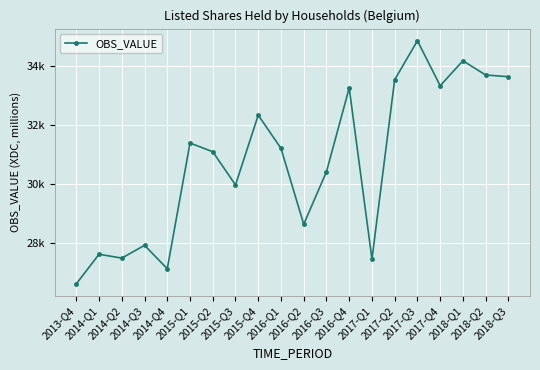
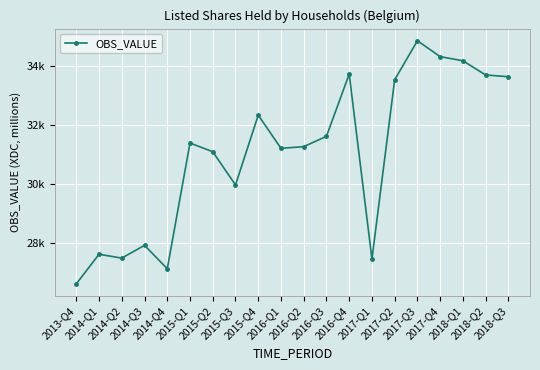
2016-Q2: 28600 -> 31300
2016-Q3: 30400 -> 31600
2016-Q4: 33200 -> 33700
2017-Q4: 33300 -> 34300
